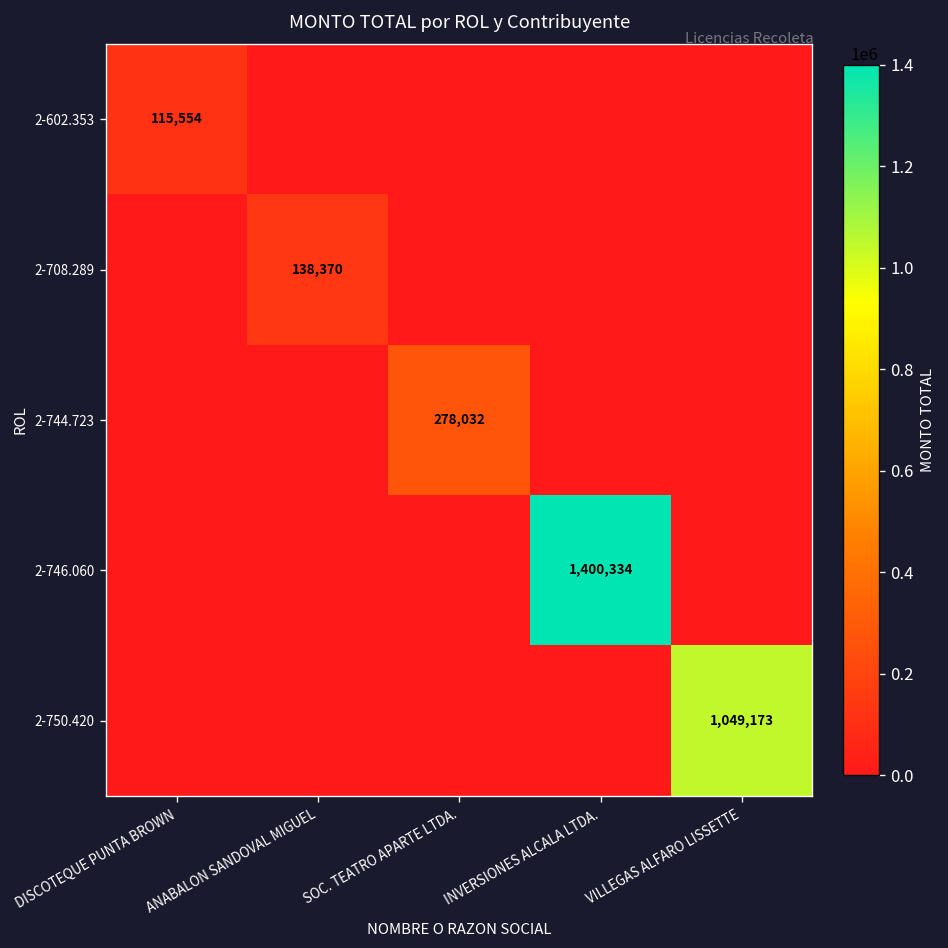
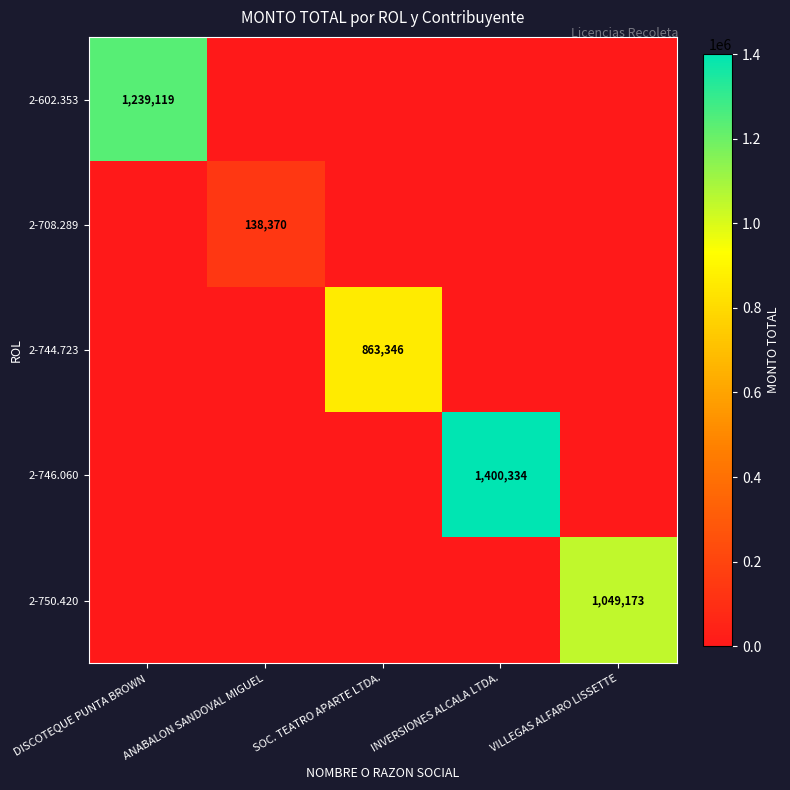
2-602.353, DISCOTEQUE PUNTA BROWN: 115,554 -> 1,239,119
2-744.723, SOC. TEATRO APARTE LTDA.: 278,032 -> 863,346
